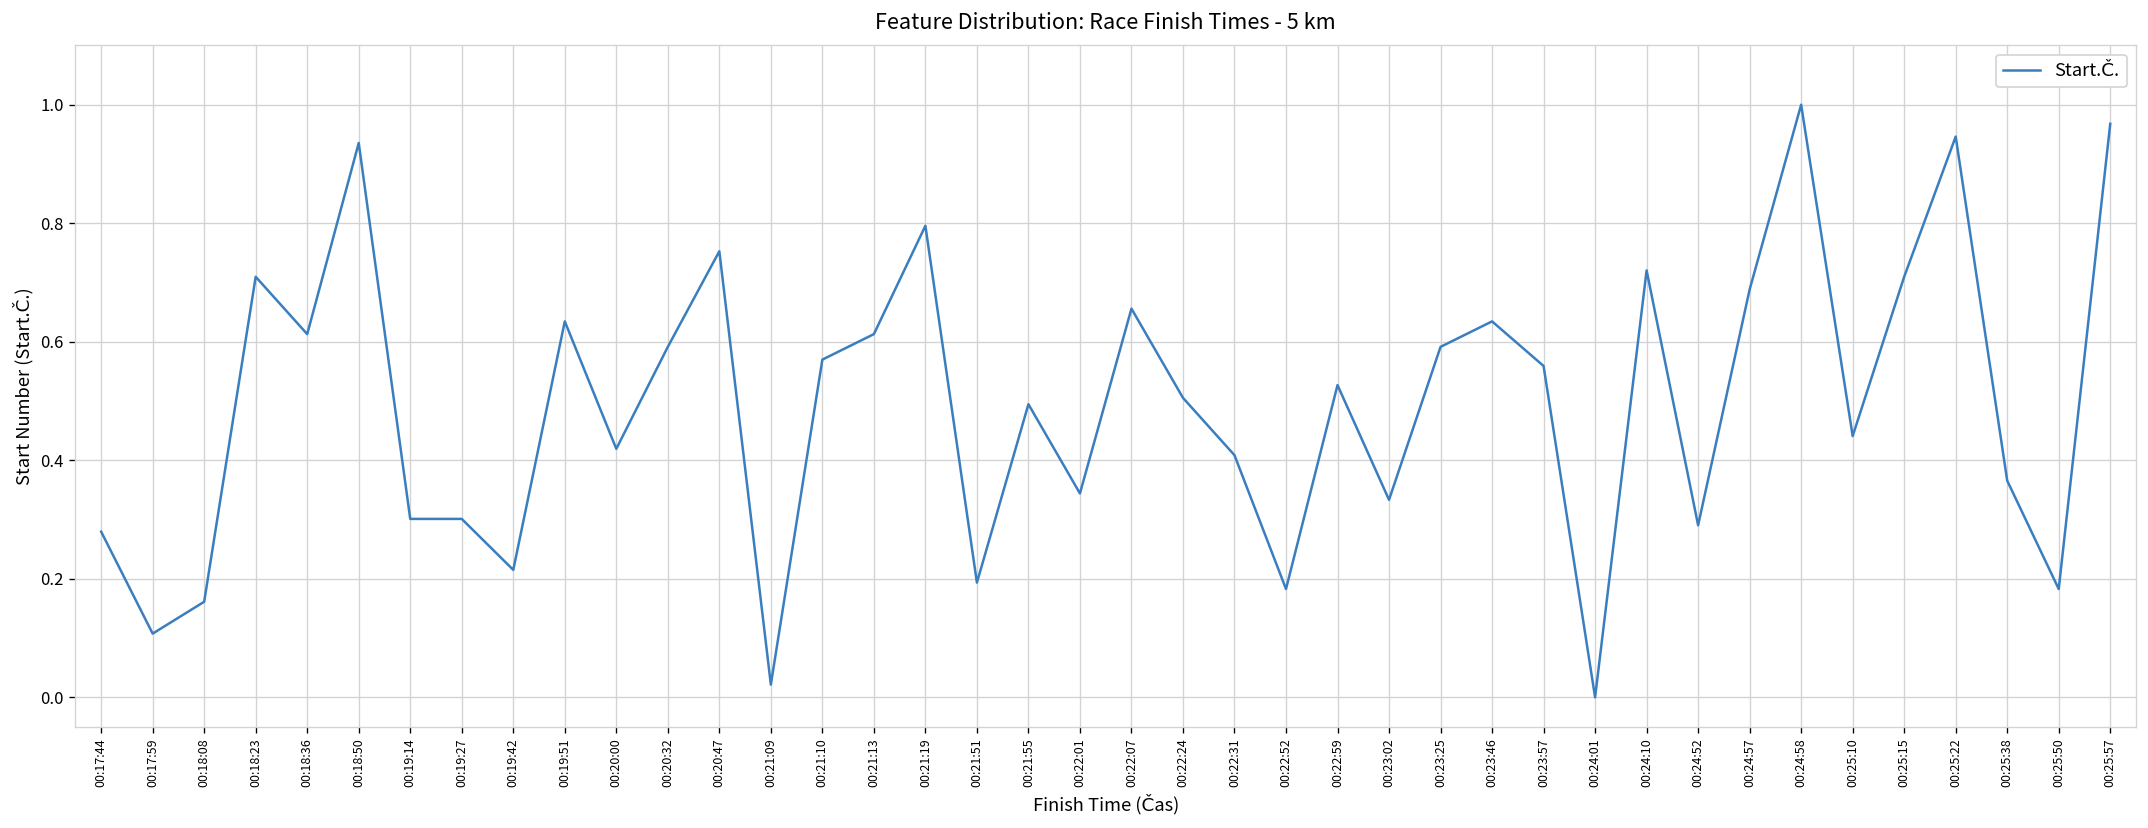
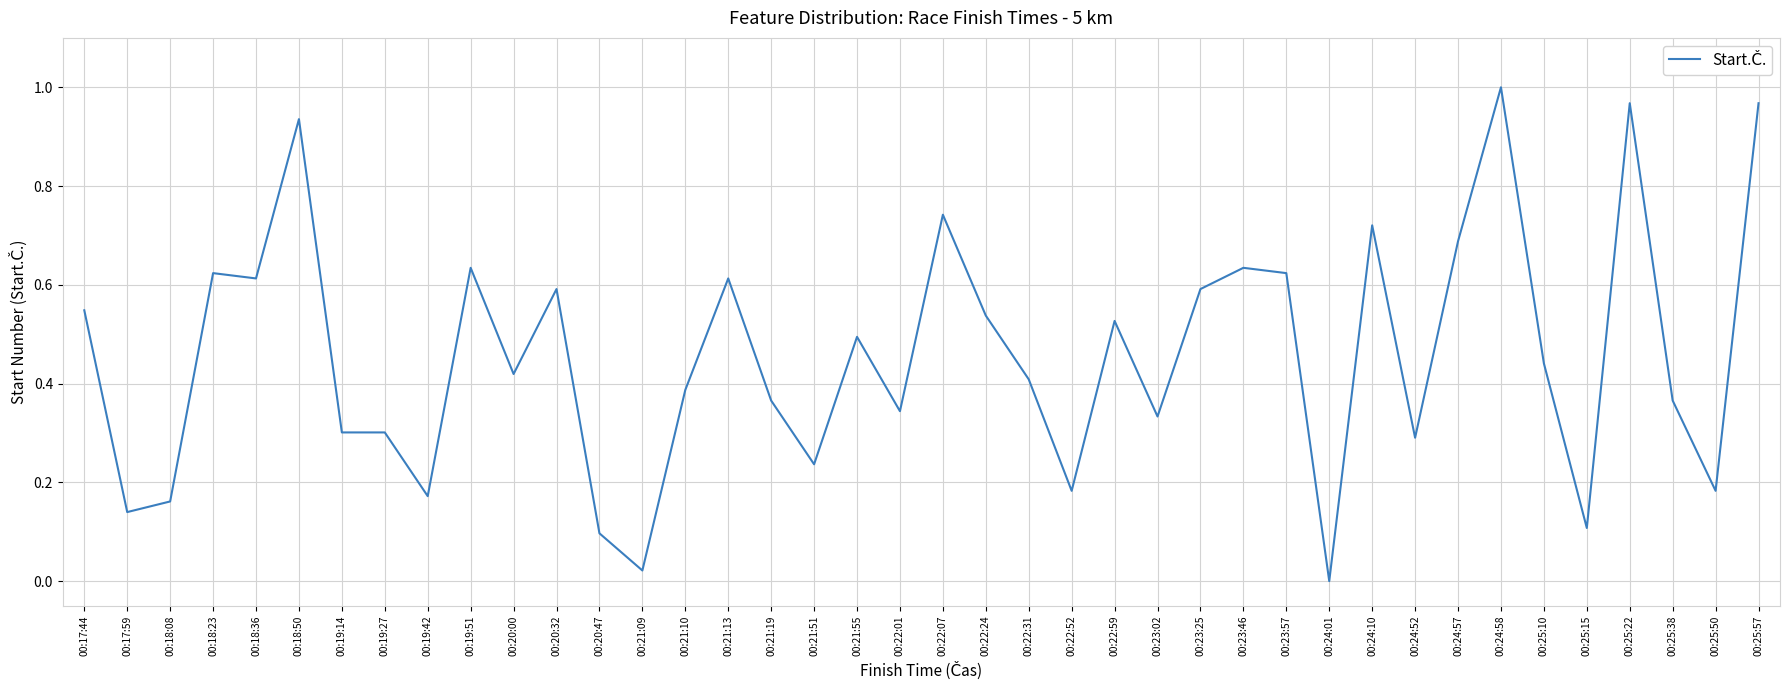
00:17:44: 0.28 -> 0.55
00:17:59: 0.11 -> 0.14
00:18:23: 0.71 -> 0.62
00:19:42: 0.22 -> 0.17
00:20:47: 0.75 -> 0.10
00:21:10: 0.57 -> 0.39
00:21:19: 0.80 -> 0.37
00:21:51: 0.19 -> 0.24
00:22:07: 0.66 -> 0.74
00:22:24: 0.51 -> 0.54
00:23:57: 0.56 -> 0.62
00:25:15: 0.71 -> 0.11
00:25:22: 0.95 -> 0.97
